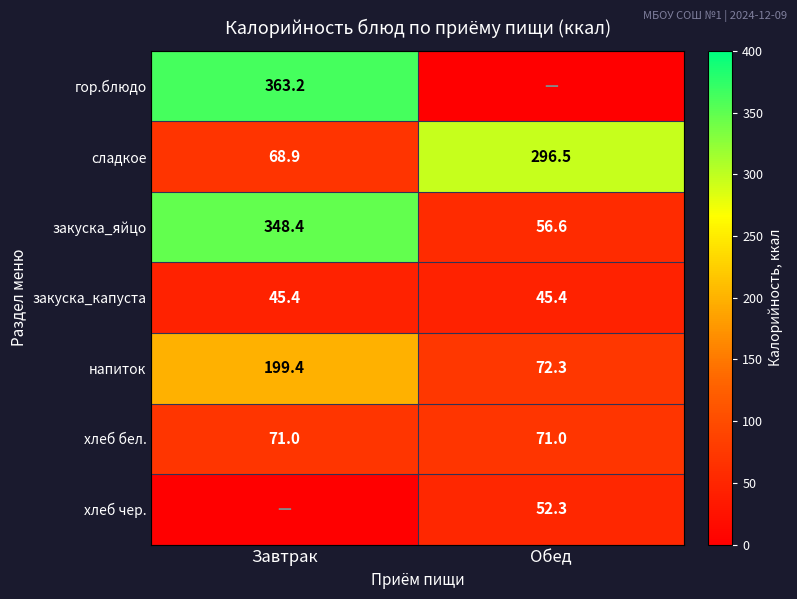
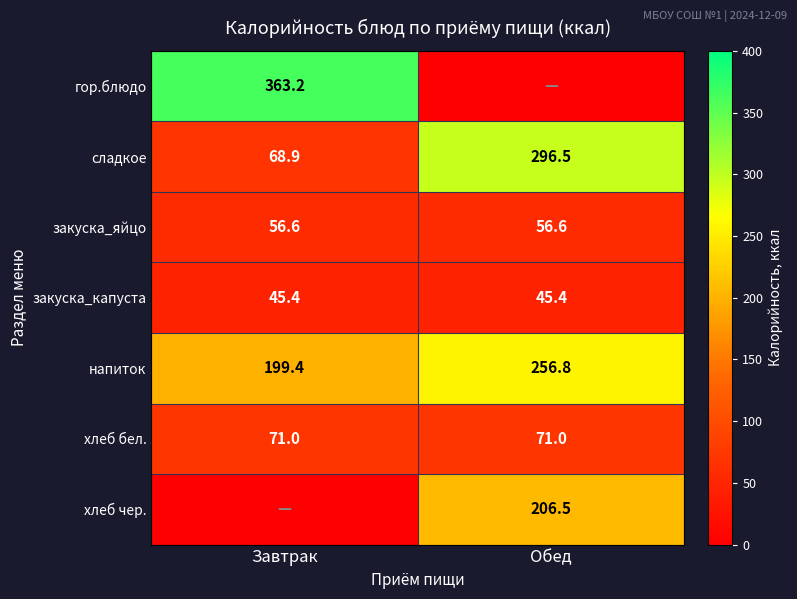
закуска_яйцо, Завтрак: 348.4 -> 56.6
напиток, Обед: 72.3 -> 256.8
хлеб чер., Обед: 52.3 -> 206.5
